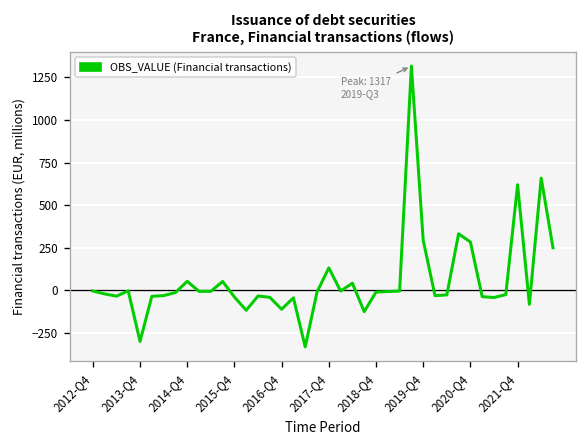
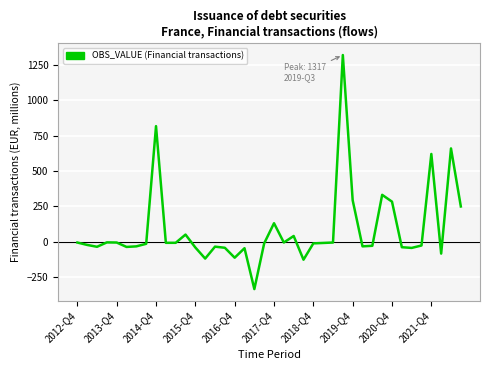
2013-Q4: -300 -> 0
2014-Q4: 50 -> 820
